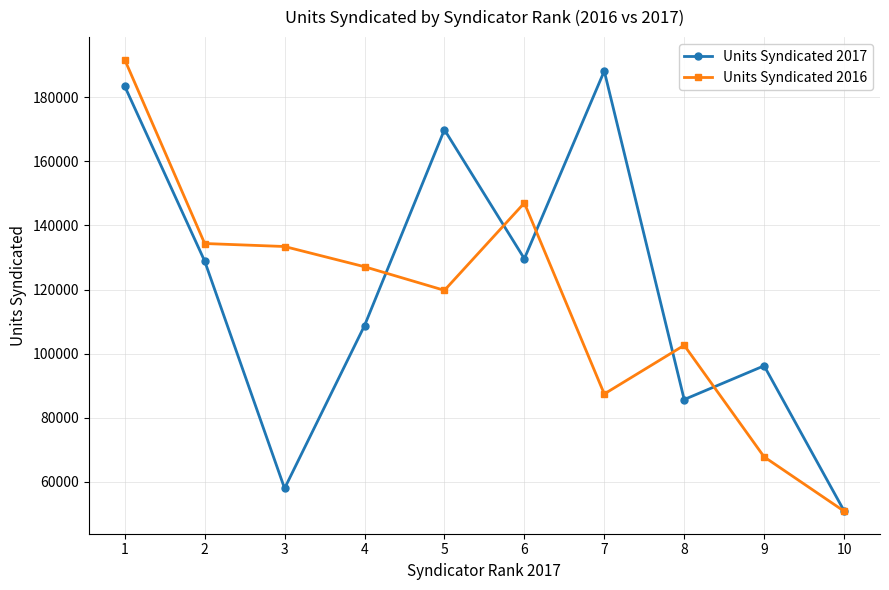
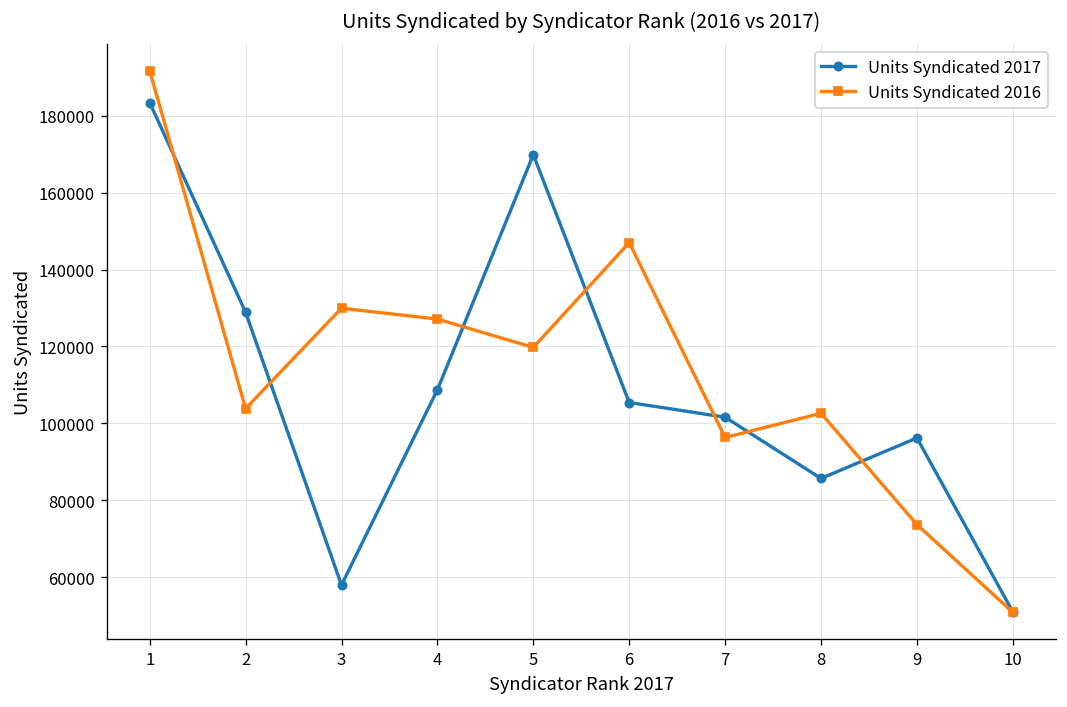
Units Syndicated 2016, 2: 134000 -> 104000
Units Syndicated 2016, 3: 133000 -> 130000
Units Syndicated 2017, 6: 130000 -> 105000
Units Syndicated 2017, 7: 188000 -> 102000
Units Syndicated 2016, 7: 87000 -> 96000
Units Syndicated 2016, 9: 68000 -> 74000
